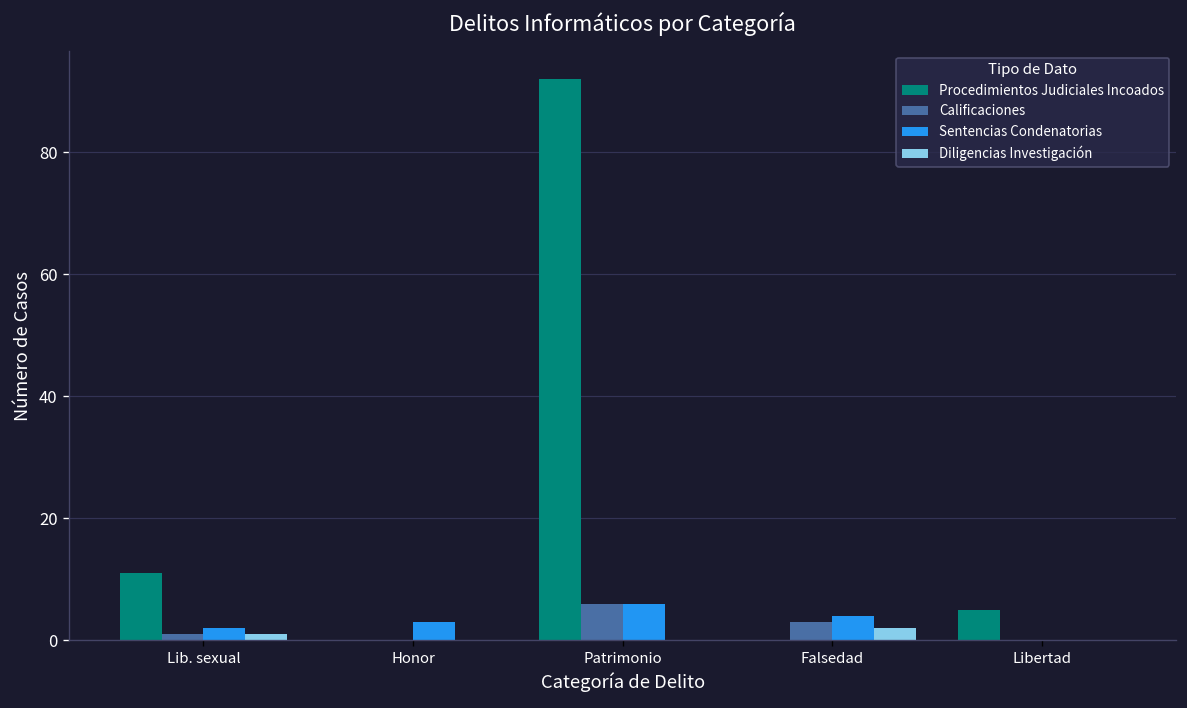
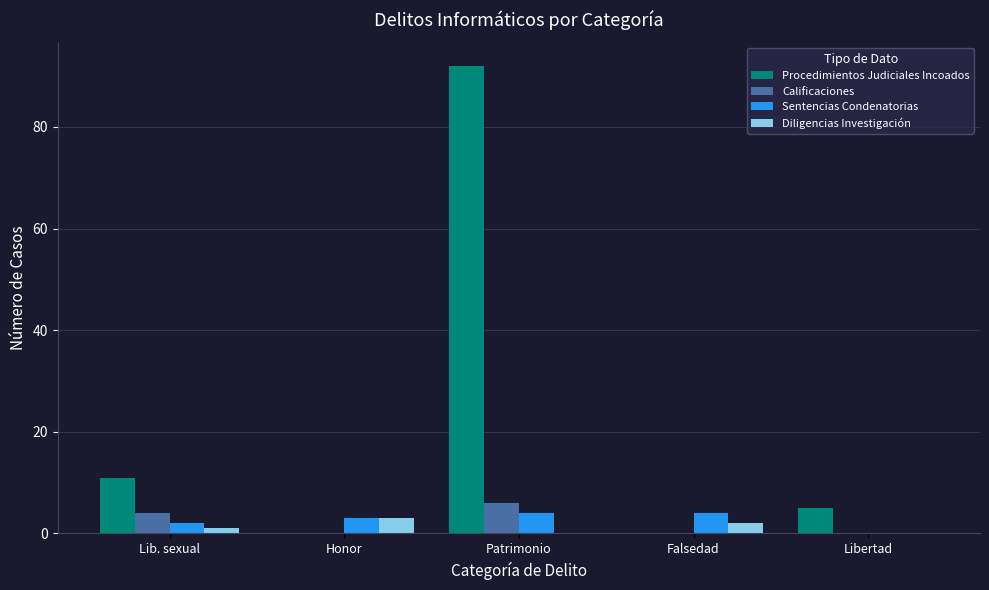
Calificaciones, Lib. sexual: 1 -> 4
Diligencias Investigación, Honor: 0 -> 3
Sentencias Condenatorias, Patrimonio: 6 -> 4
Calificaciones, Falsedad: 3 -> 0
